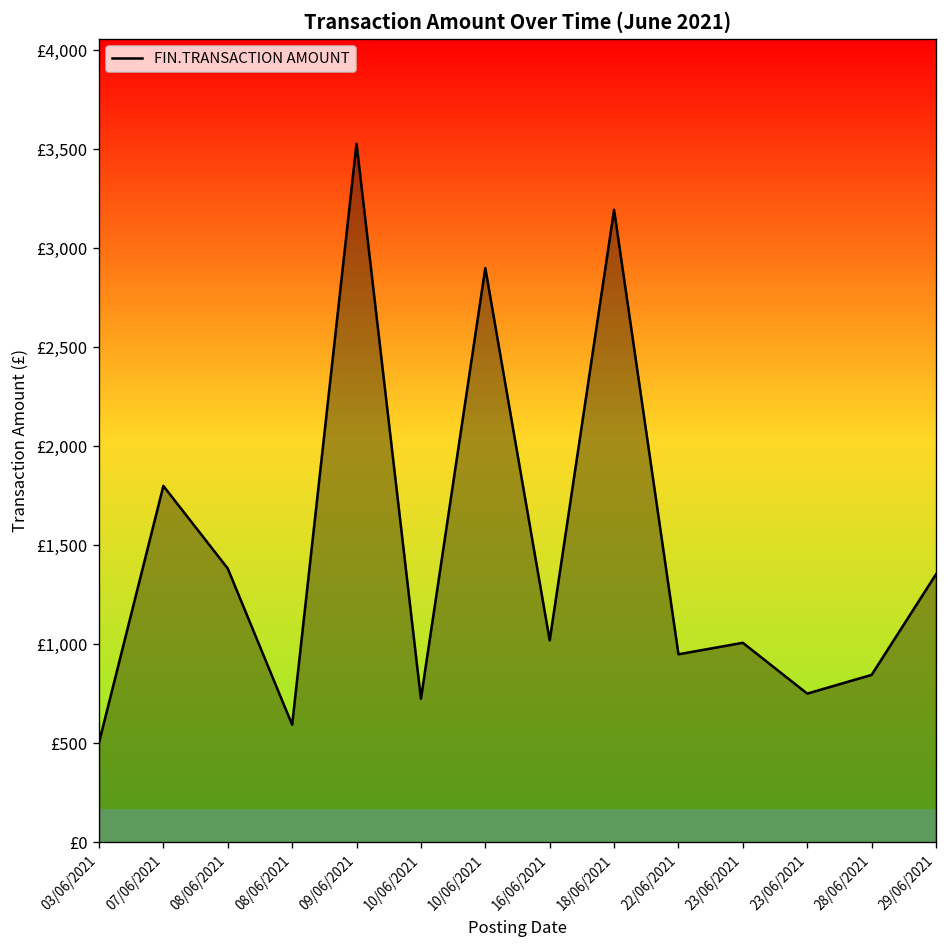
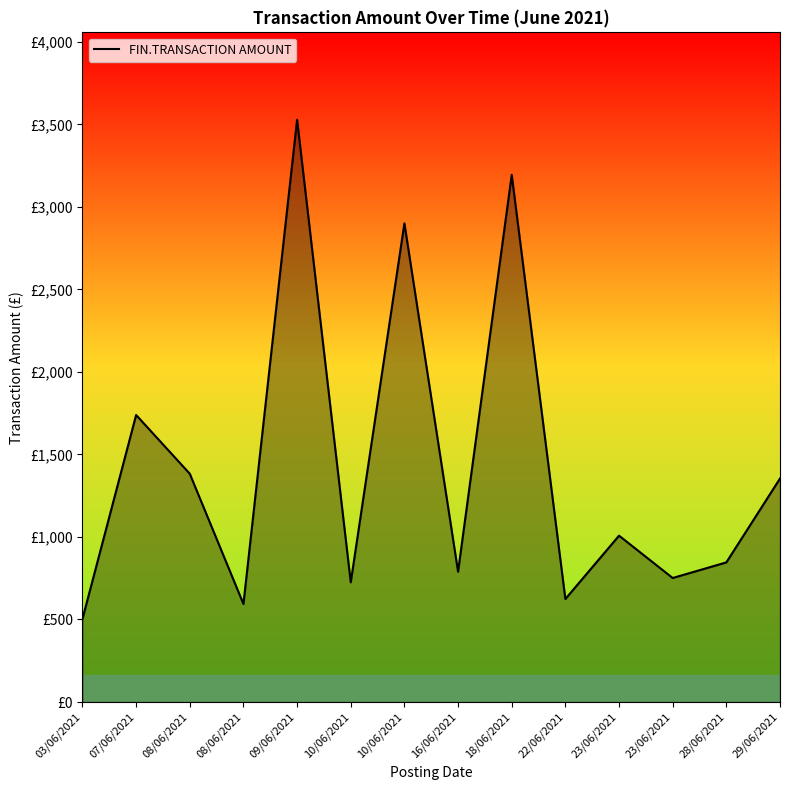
07/06/2021: £1,800 -> £1,740
16/06/2021: £1,020 -> £790
22/06/2021: £950 -> £620
